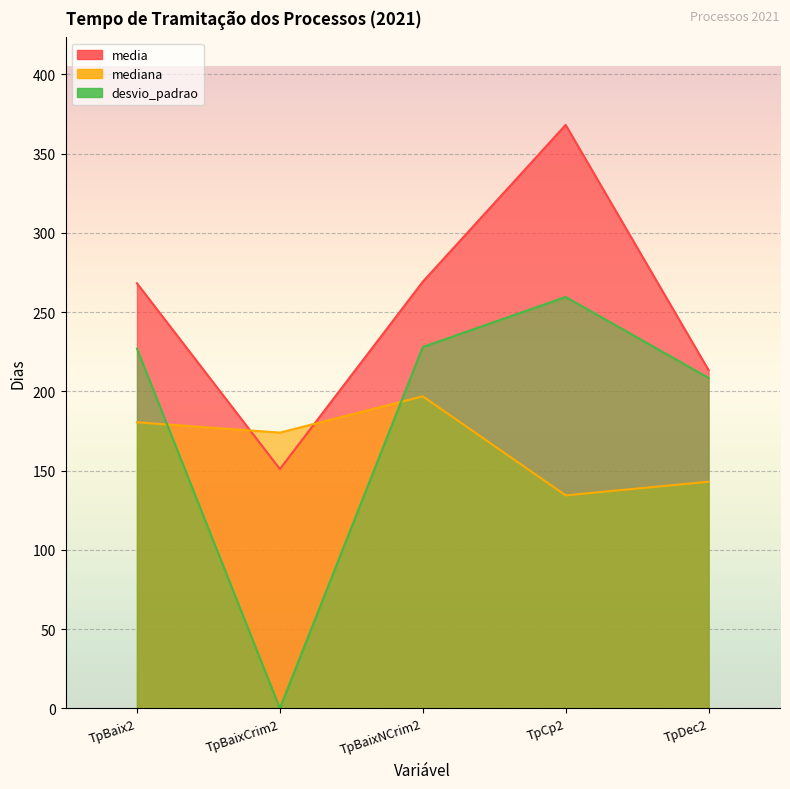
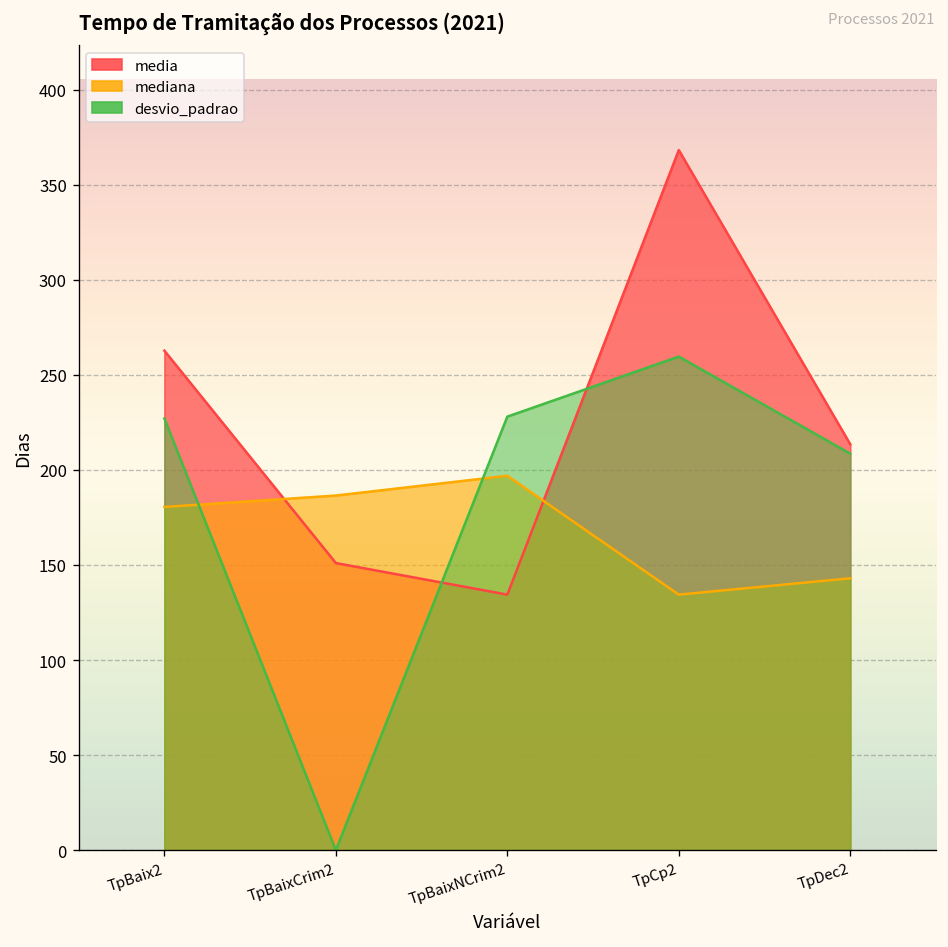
media, TpBaix2: 268 -> 263
mediana, TpBaixCrim2: 174 -> 187
media, TpBaixNCrim2: 269 -> 134
